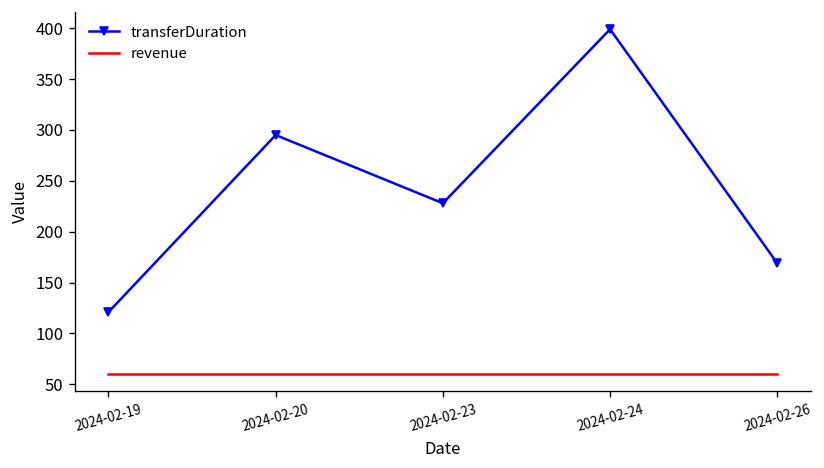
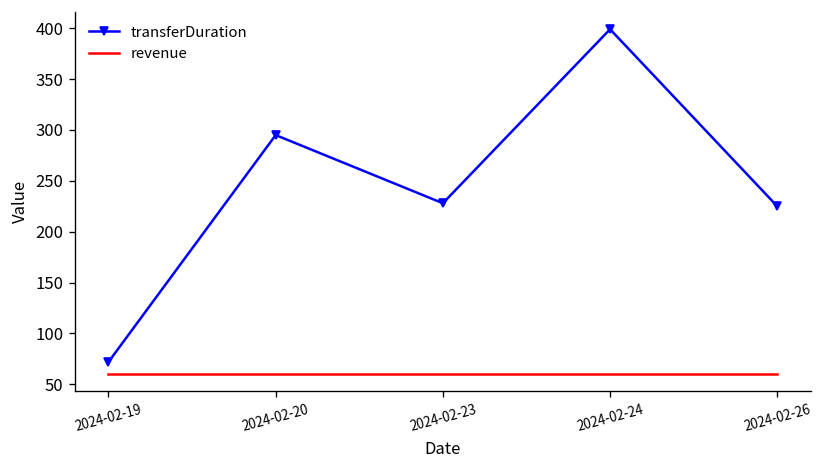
transferDuration, 2024-02-19: 120 -> 70
transferDuration, 2024-02-26: 170 -> 230
